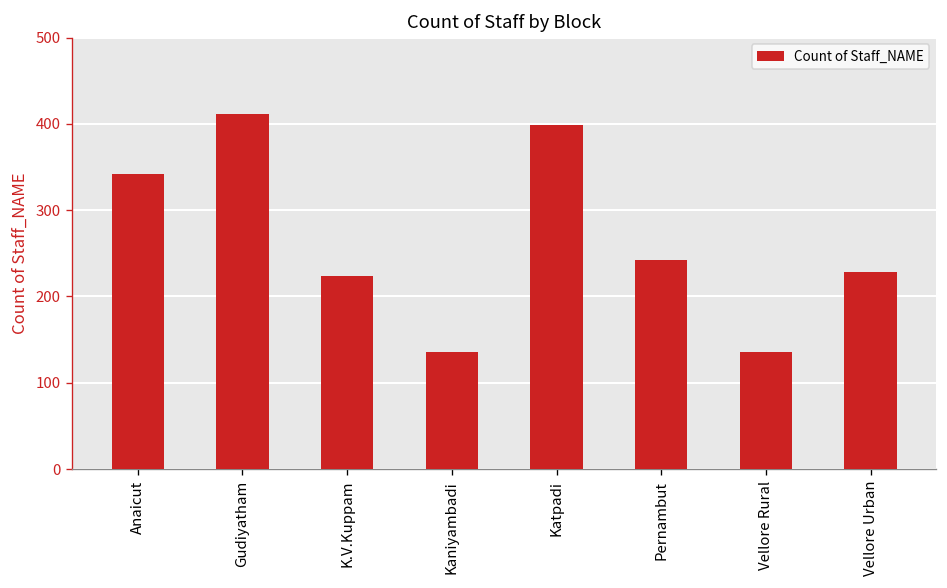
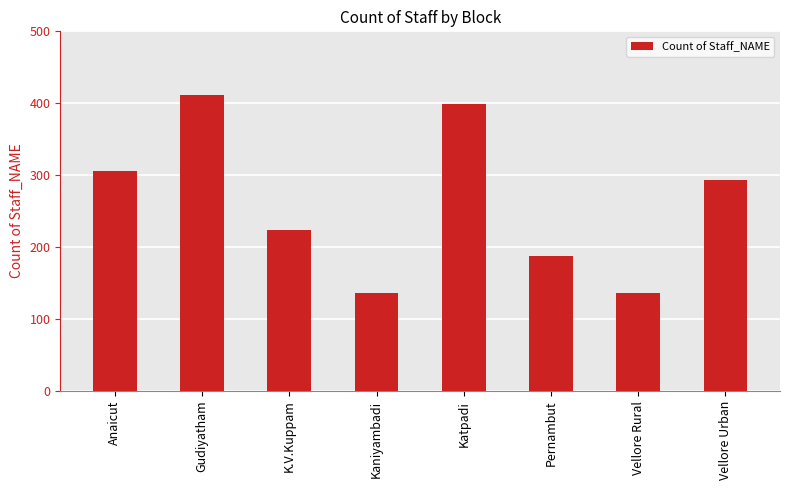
Anaicut: 340 -> 310
Pernambut: 240 -> 190
Vellore Urban: 230 -> 290
